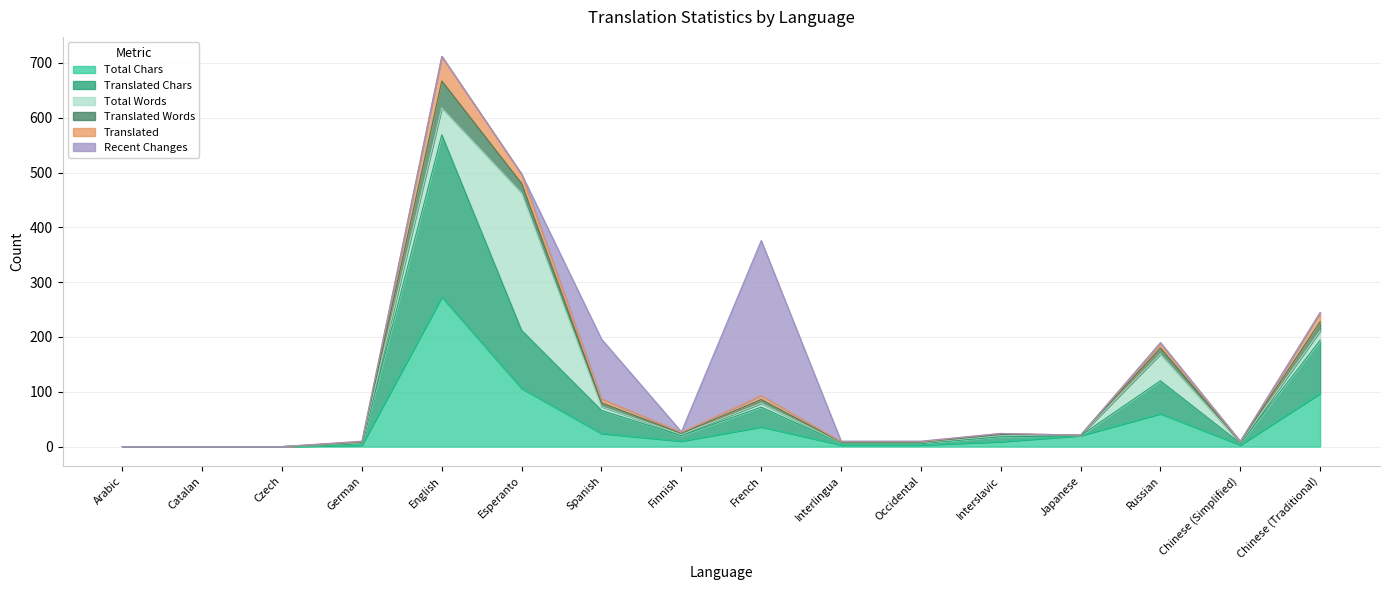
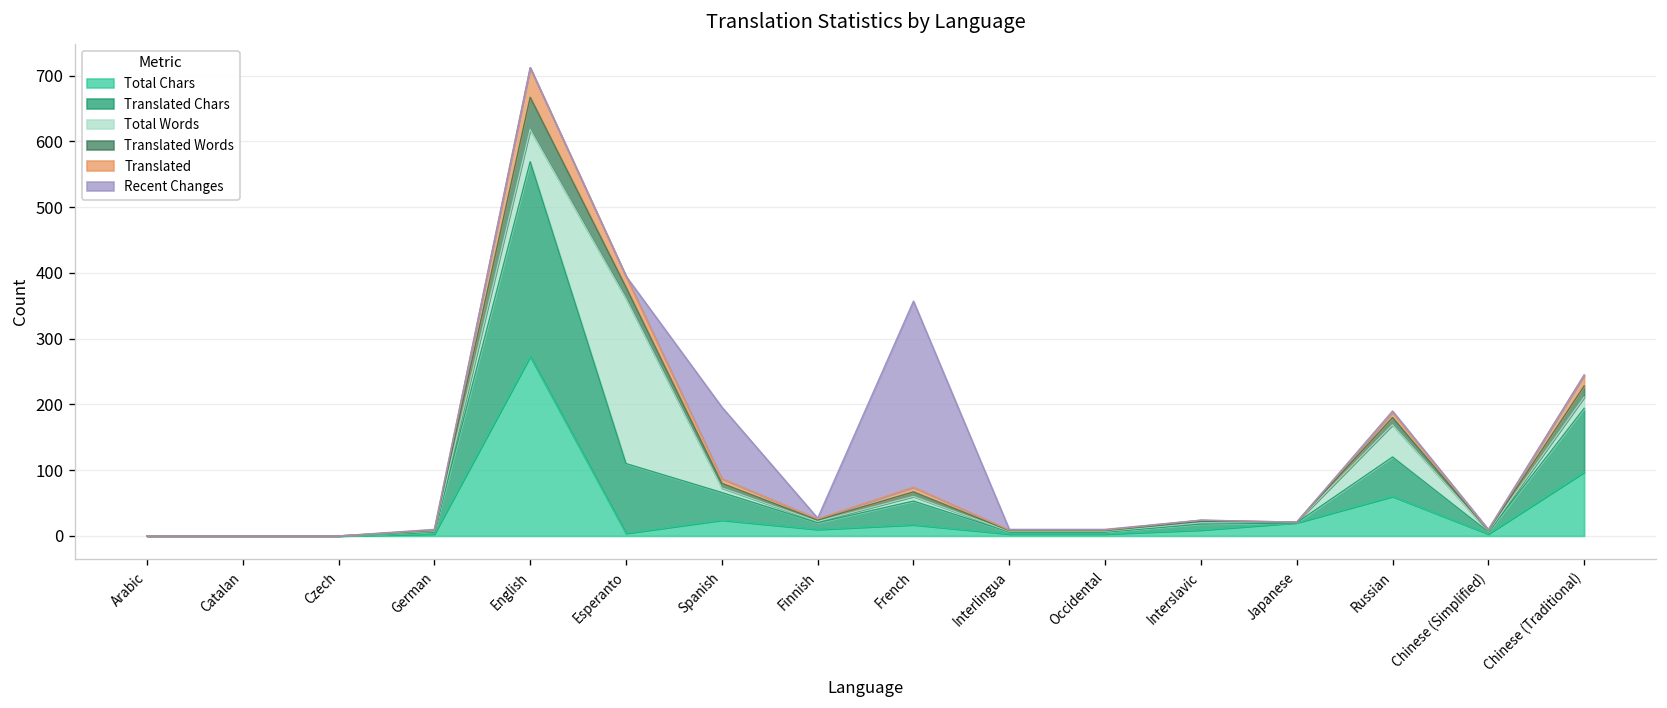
Total Chars, Esperanto: 110 -> 0
Total Chars, French: 40 -> 20
